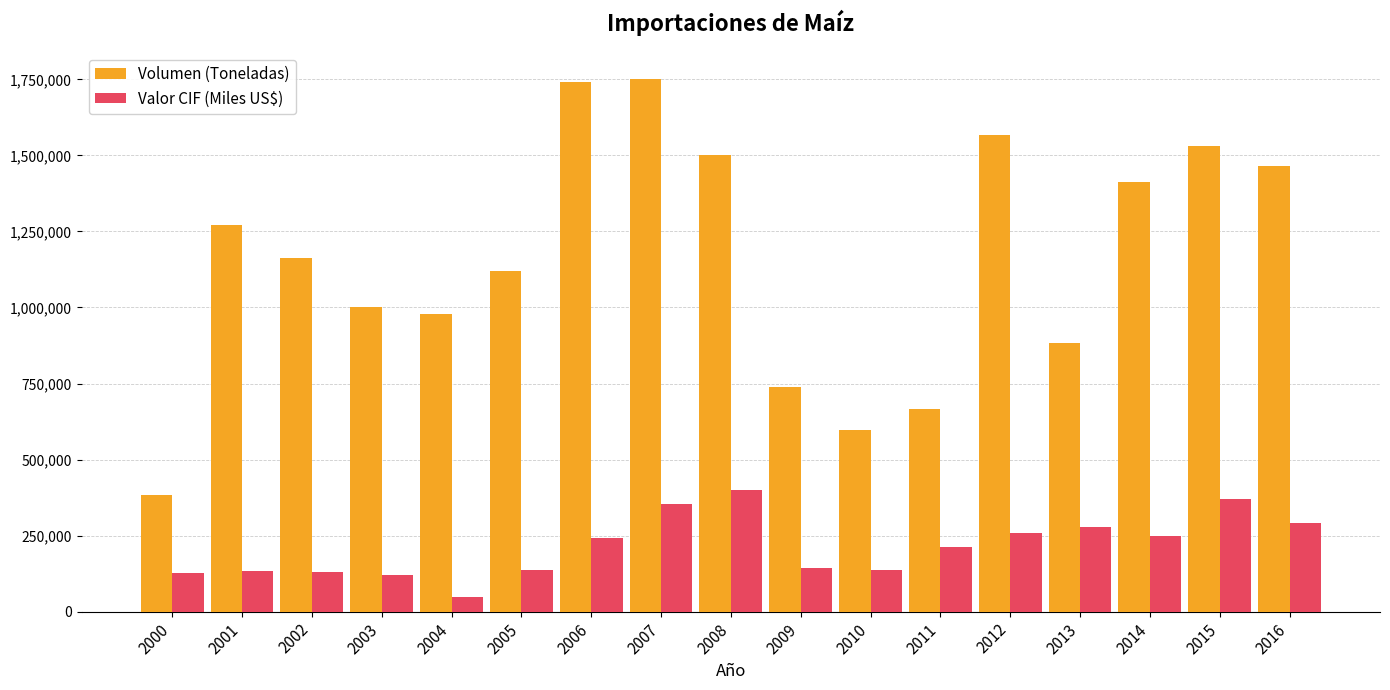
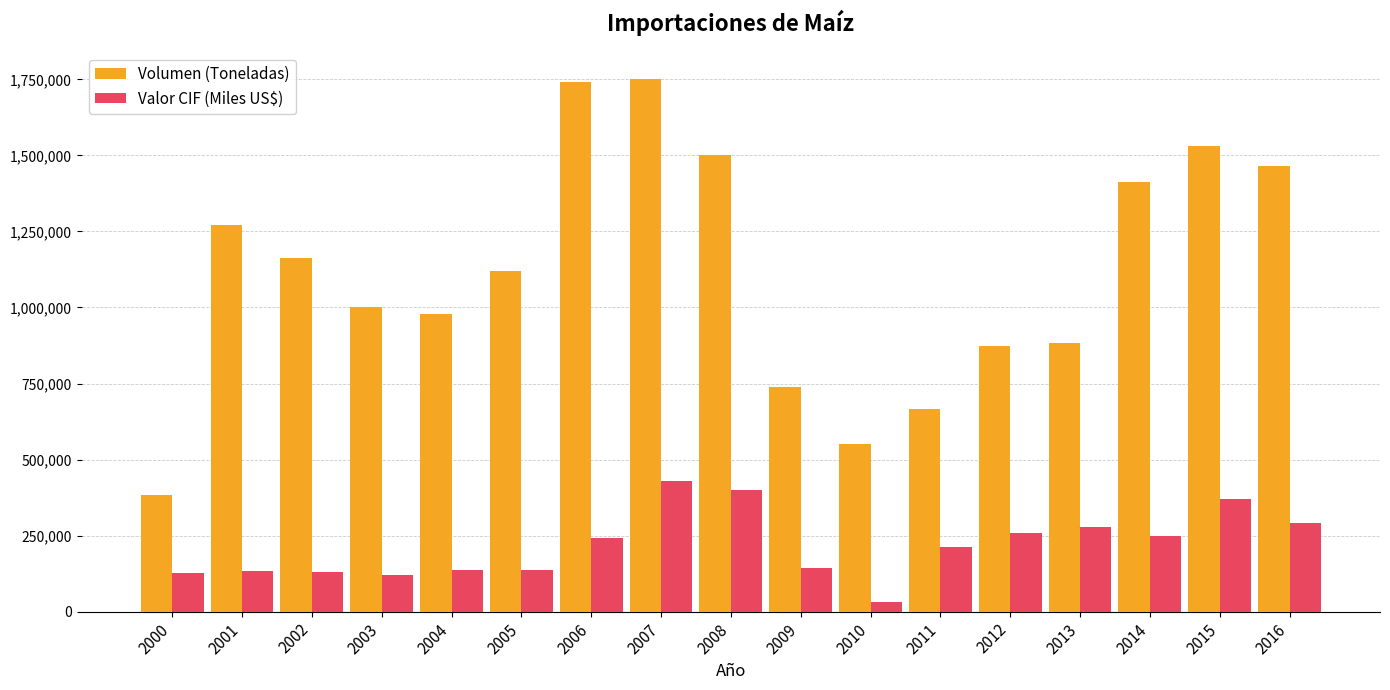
Valor CIF (Miles US$), 2004: 50,000 -> 140,000
Valor CIF (Miles US$), 2007: 350,000 -> 430,000
Volumen (Toneladas), 2010: 600,000 -> 550,000
Valor CIF (Miles US$), 2010: 140,000 -> 30,000
Volumen (Toneladas), 2012: 1,570,000 -> 870,000
